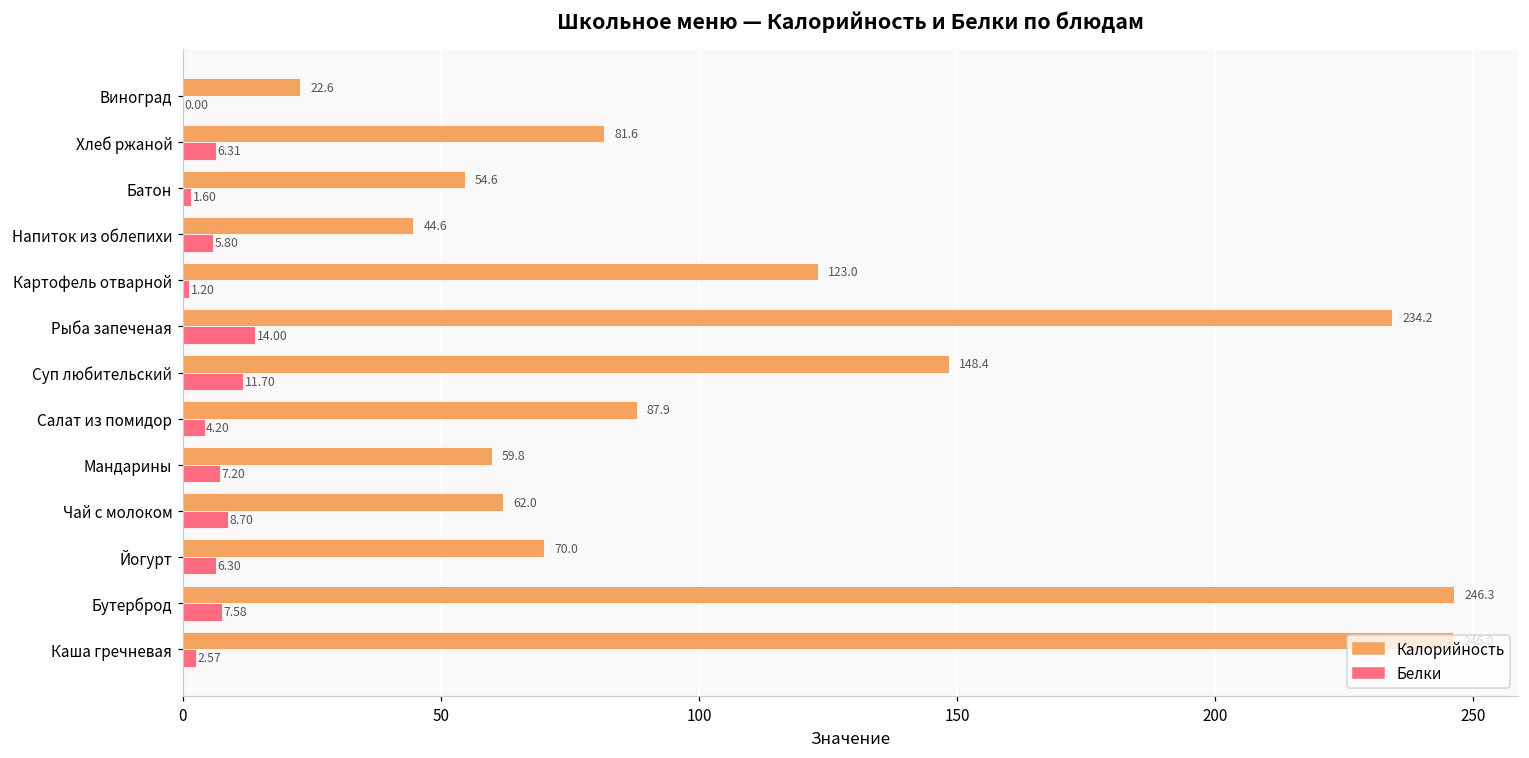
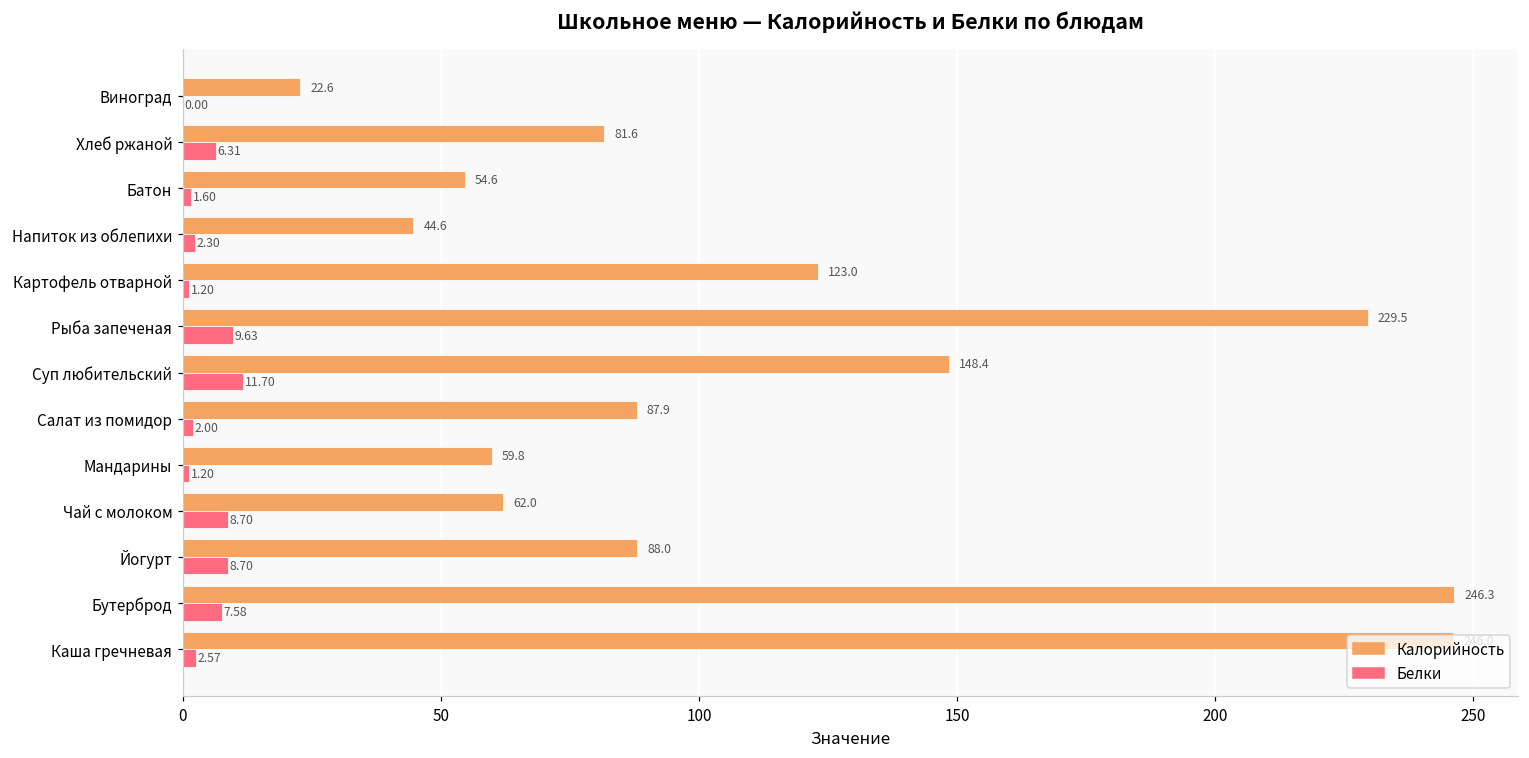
Белки, Напиток из облепихи: 5.80 -> 2.30
Калорийность, Рыба запеченая: 234.2 -> 229.5
Белки, Рыба запеченая: 14.00 -> 9.63
Белки, Салат из помидор: 4.20 -> 2.00
Белки, Мандарины: 7.20 -> 1.20
Калорийность, Йогурт: 70.0 -> 88.0
Белки, Йогурт: 6.30 -> 8.70
